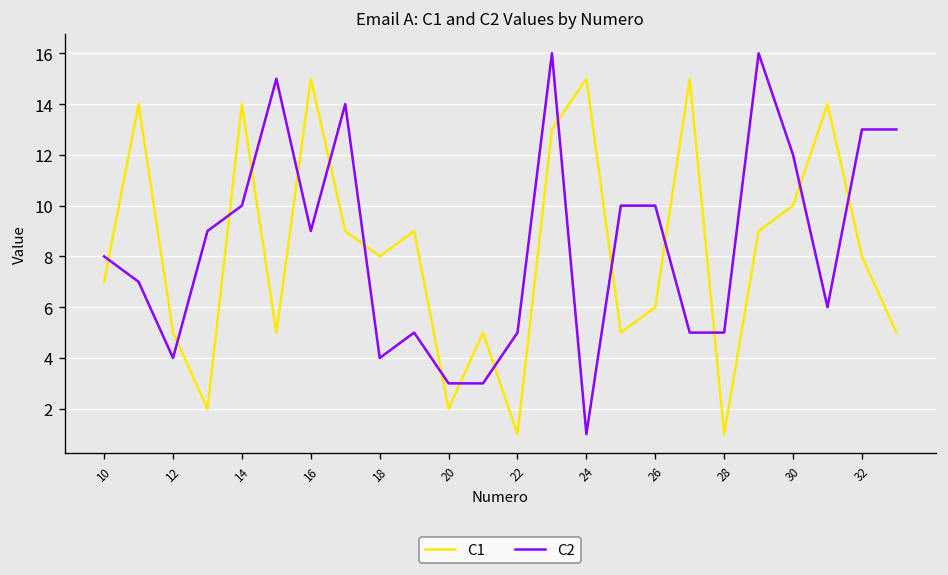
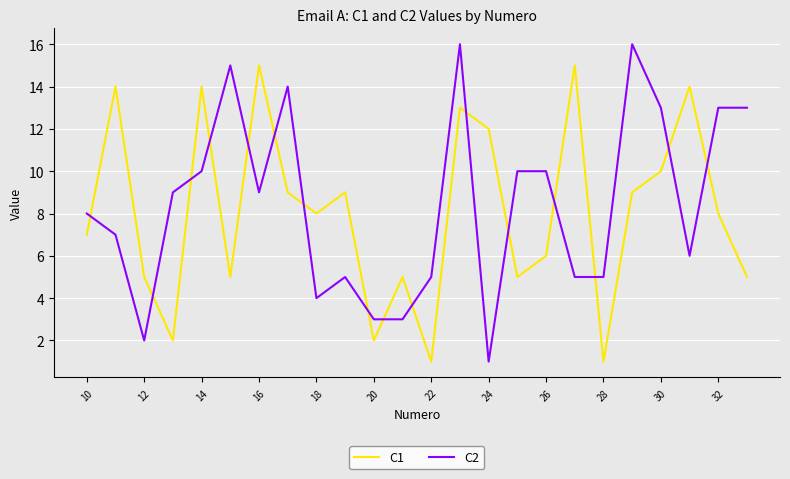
C2, 12: 4 -> 2
C1, 24: 15 -> 12
C2, 30: 12 -> 13
